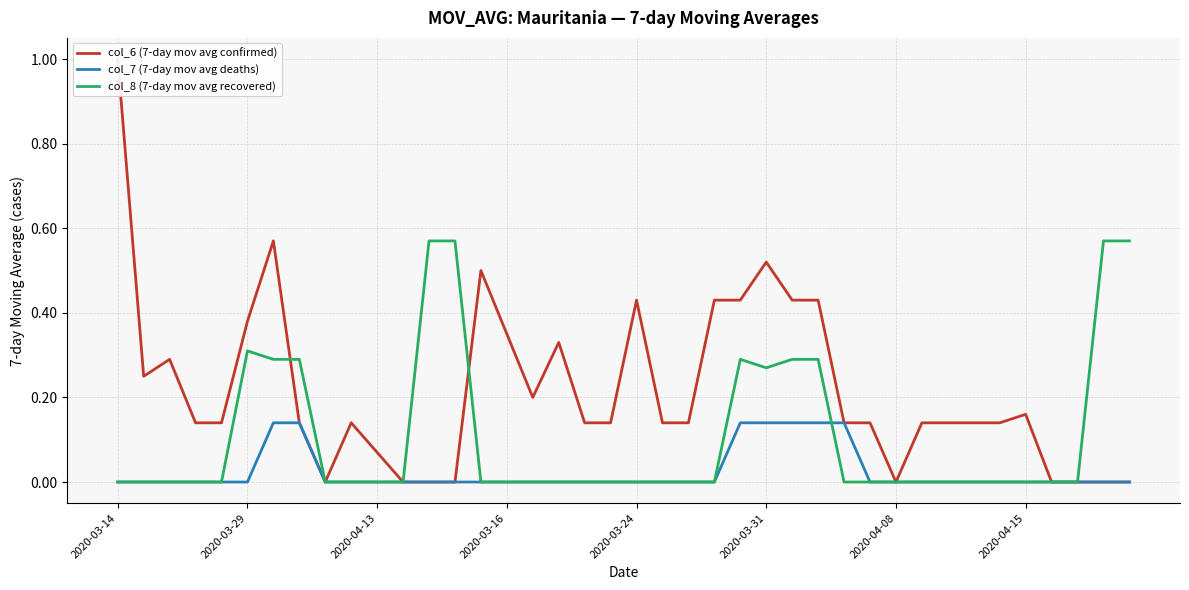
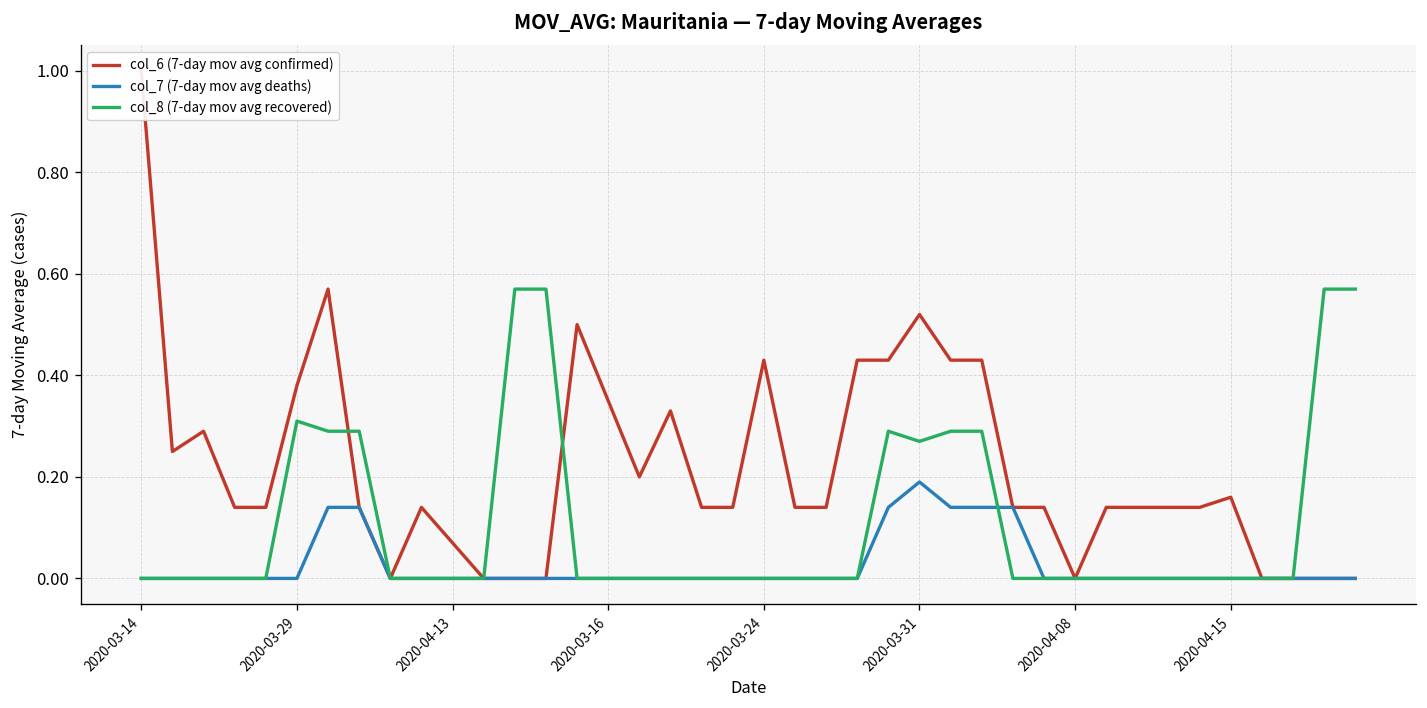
col_7 (7-day mov avg deaths), 2020-03-31: 0.14 -> 0.19
